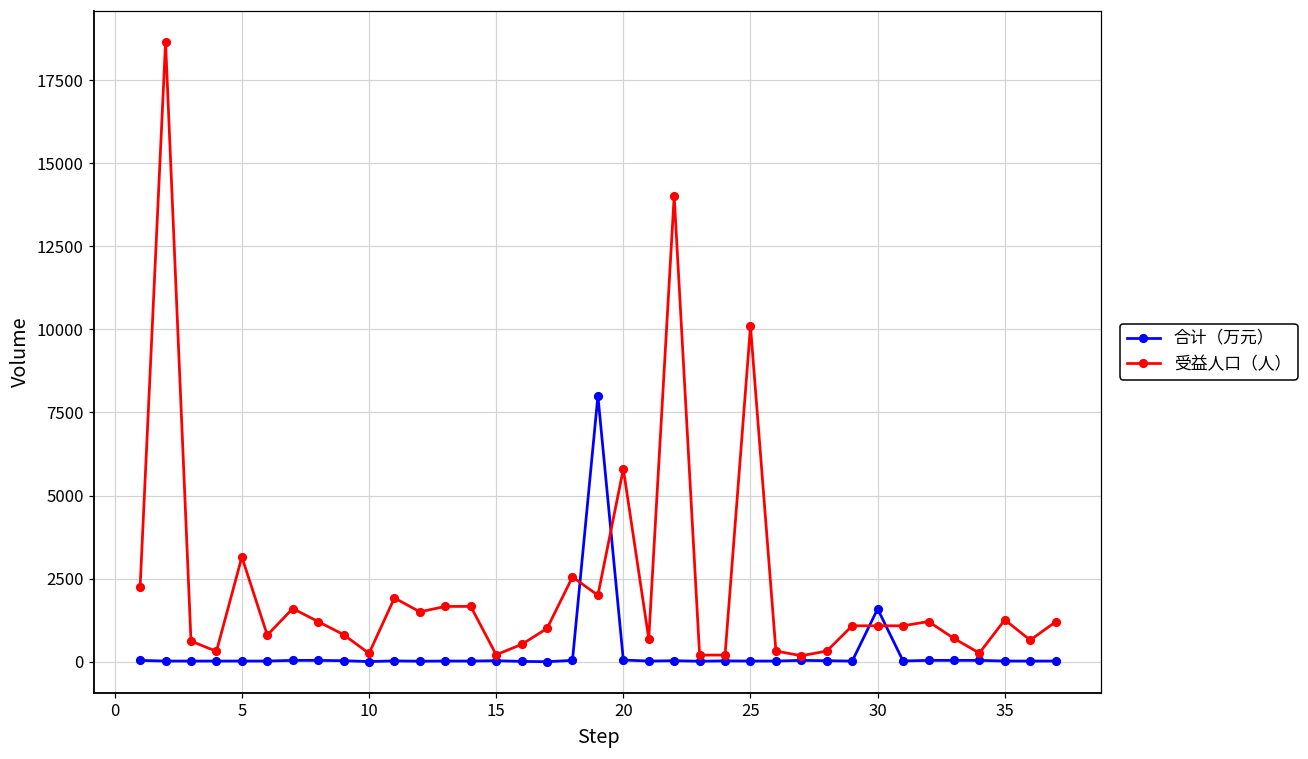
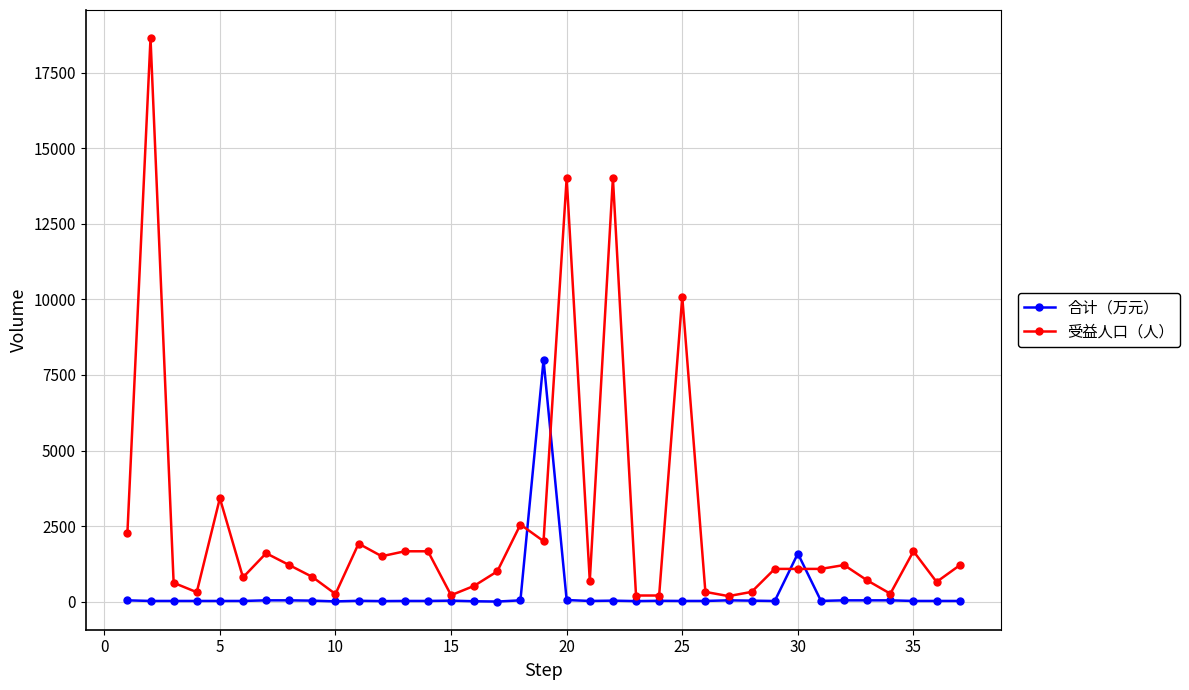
受益人口（人）, 5: 3200 -> 3400
受益人口（人）, 20: 5800 -> 14000
受益人口（人）, 35: 1300 -> 1700
